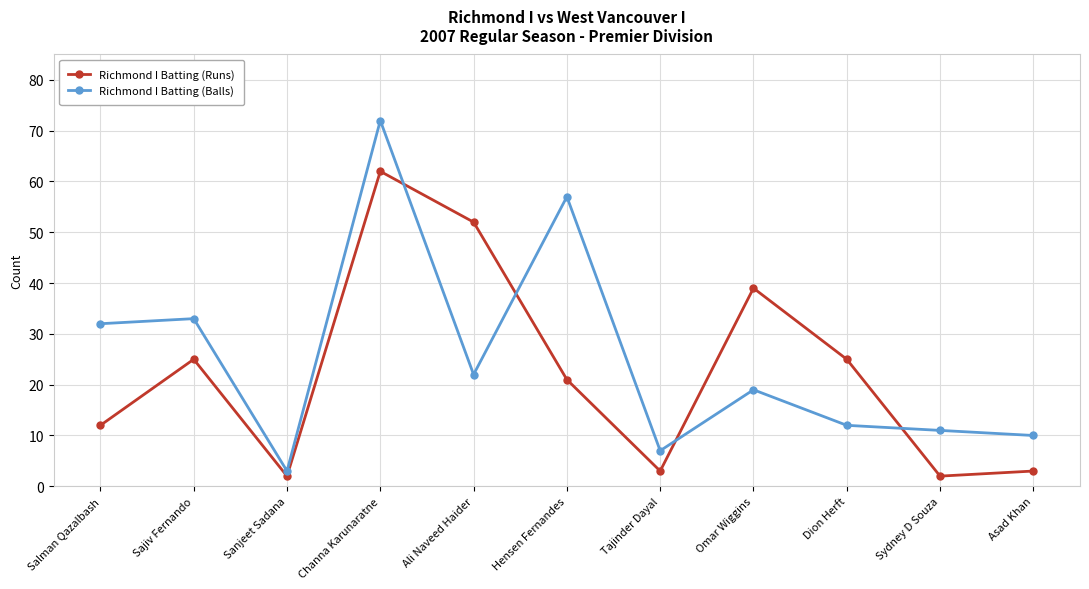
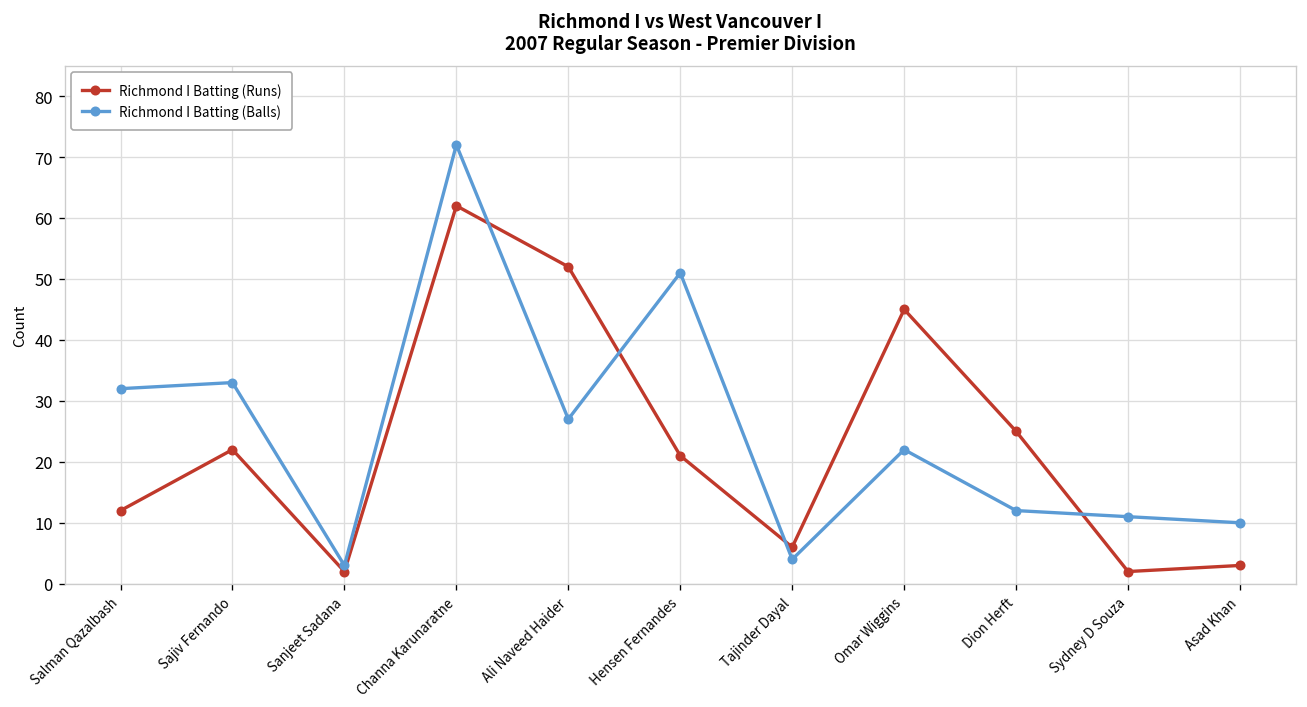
Richmond I Batting (Runs), Sajiv Fernando: 25 -> 22
Richmond I Batting (Balls), Ali Naveed Haider: 22 -> 27
Richmond I Batting (Balls), Hensen Fernandes: 57 -> 51
Richmond I Batting (Runs), Tajinder Dayal: 3 -> 6
Richmond I Batting (Balls), Tajinder Dayal: 7 -> 4
Richmond I Batting (Runs), Omar Wiggins: 39 -> 45
Richmond I Batting (Balls), Omar Wiggins: 19 -> 22
